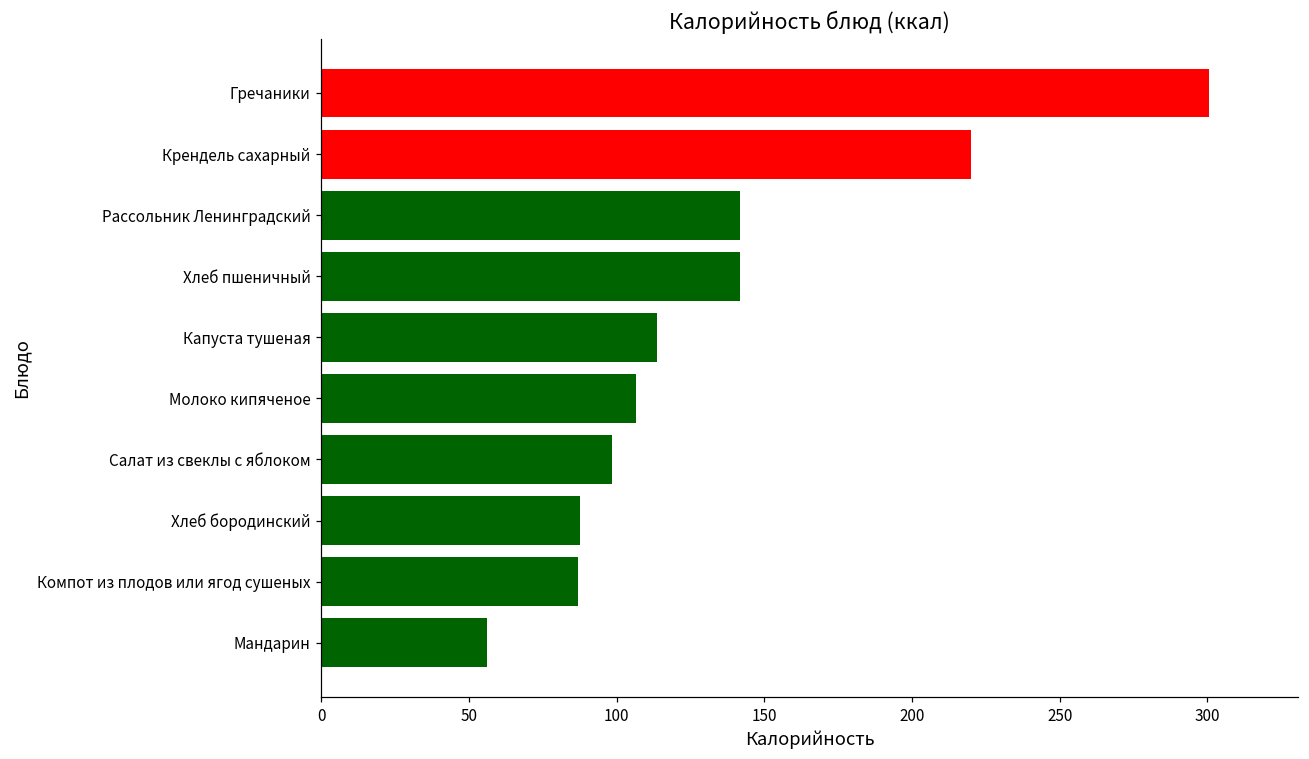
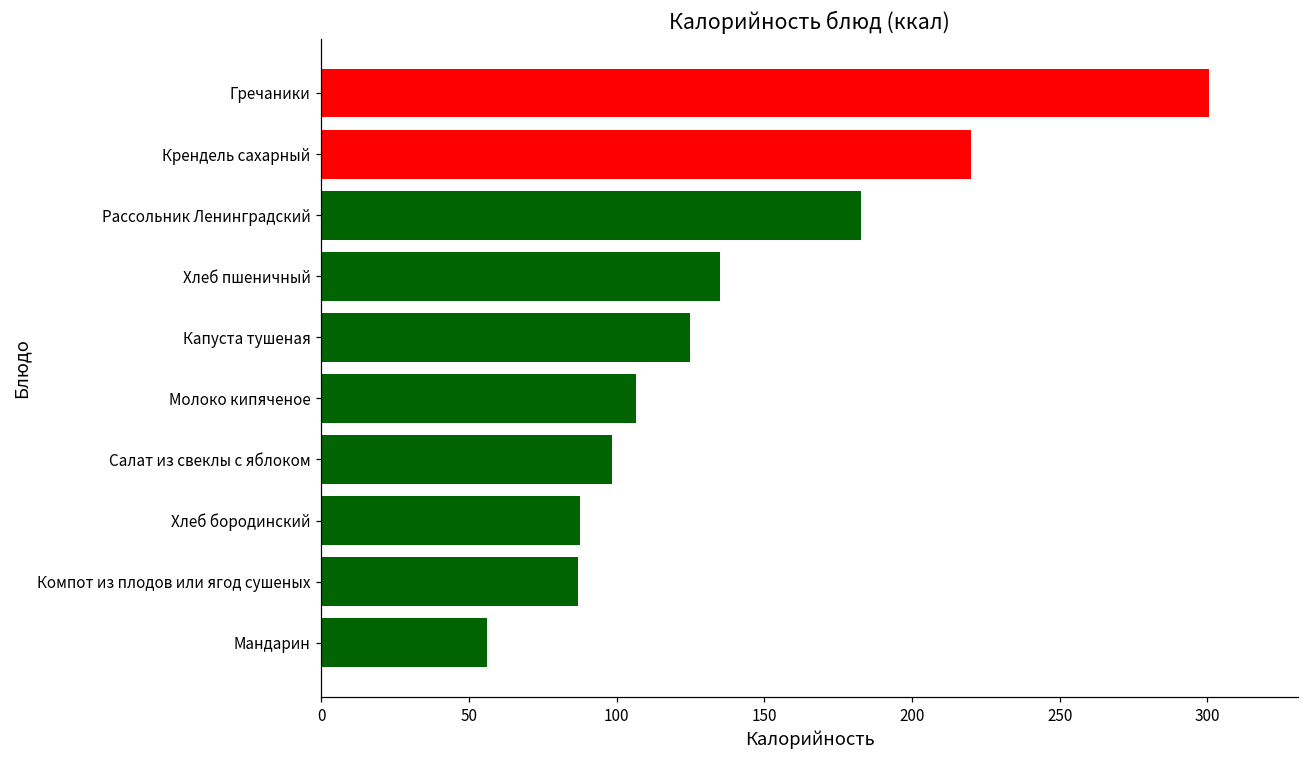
Рассольник Ленинградский: 142 -> 183
Хлеб пшеничный: 142 -> 135
Капуста тушеная: 114 -> 125
